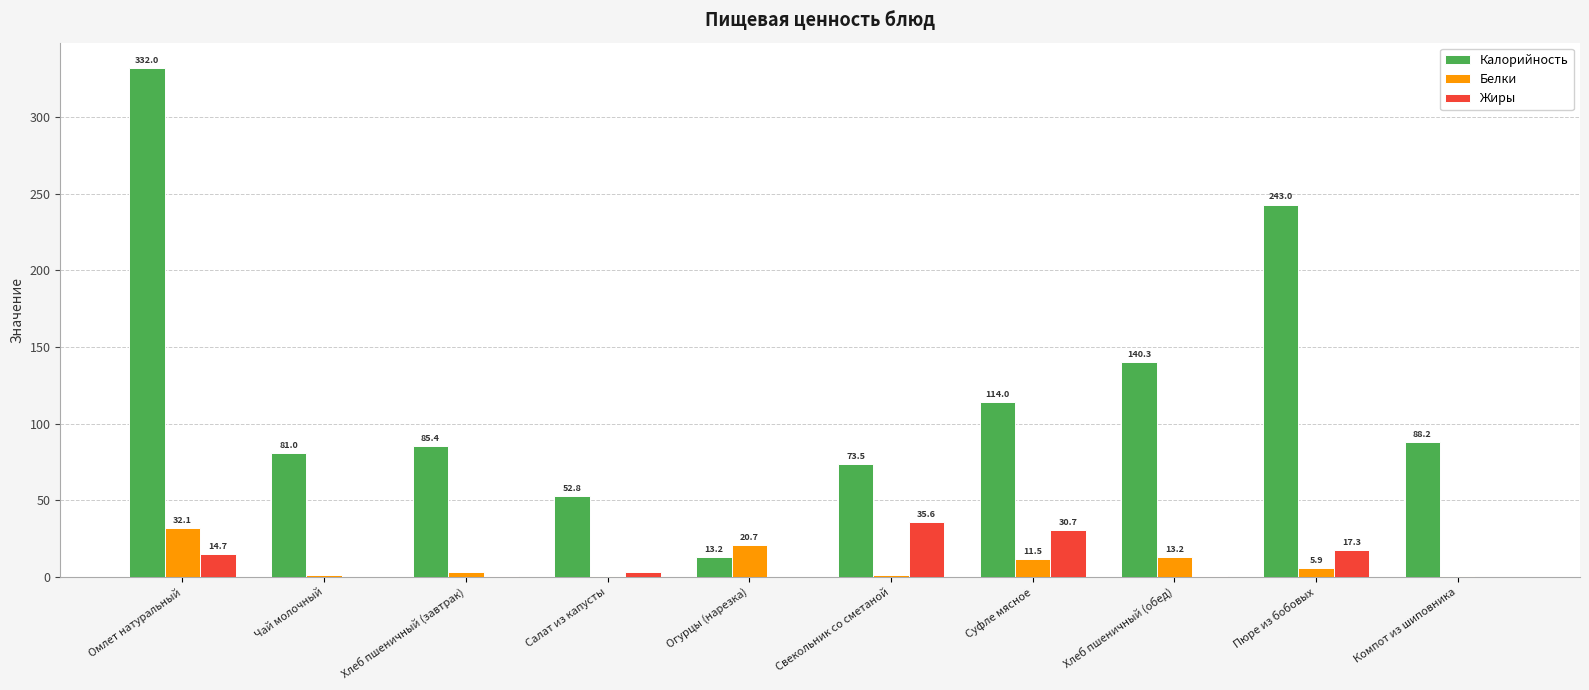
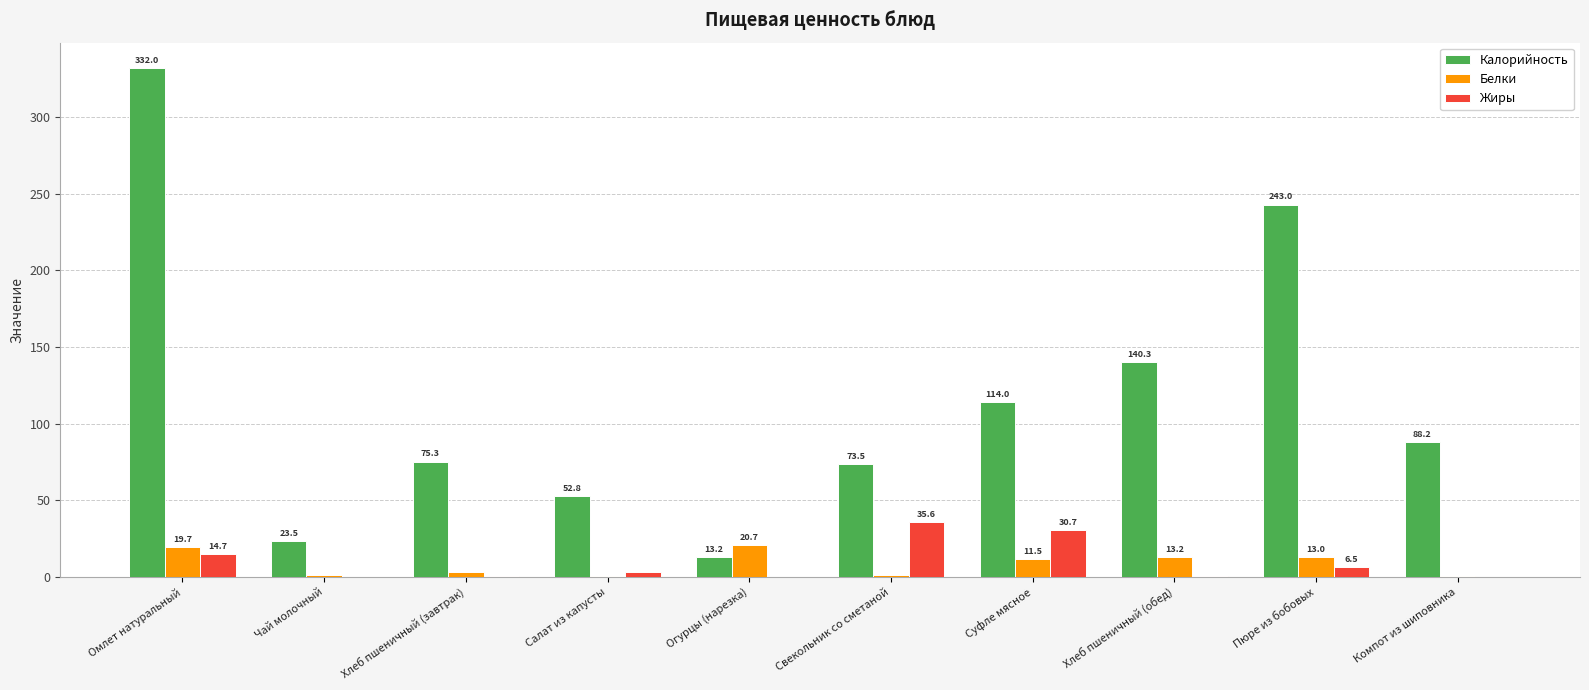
Белки, Омлет натуральный: 32.1 -> 19.7
Калорийность, Чай молочный: 81.0 -> 23.5
Калорийность, Хлеб пшеничный (завтрак): 85.4 -> 75.3
Белки, Пюре из бобовых: 5.9 -> 13.0
Жиры, Пюре из бобовых: 17.3 -> 6.5
